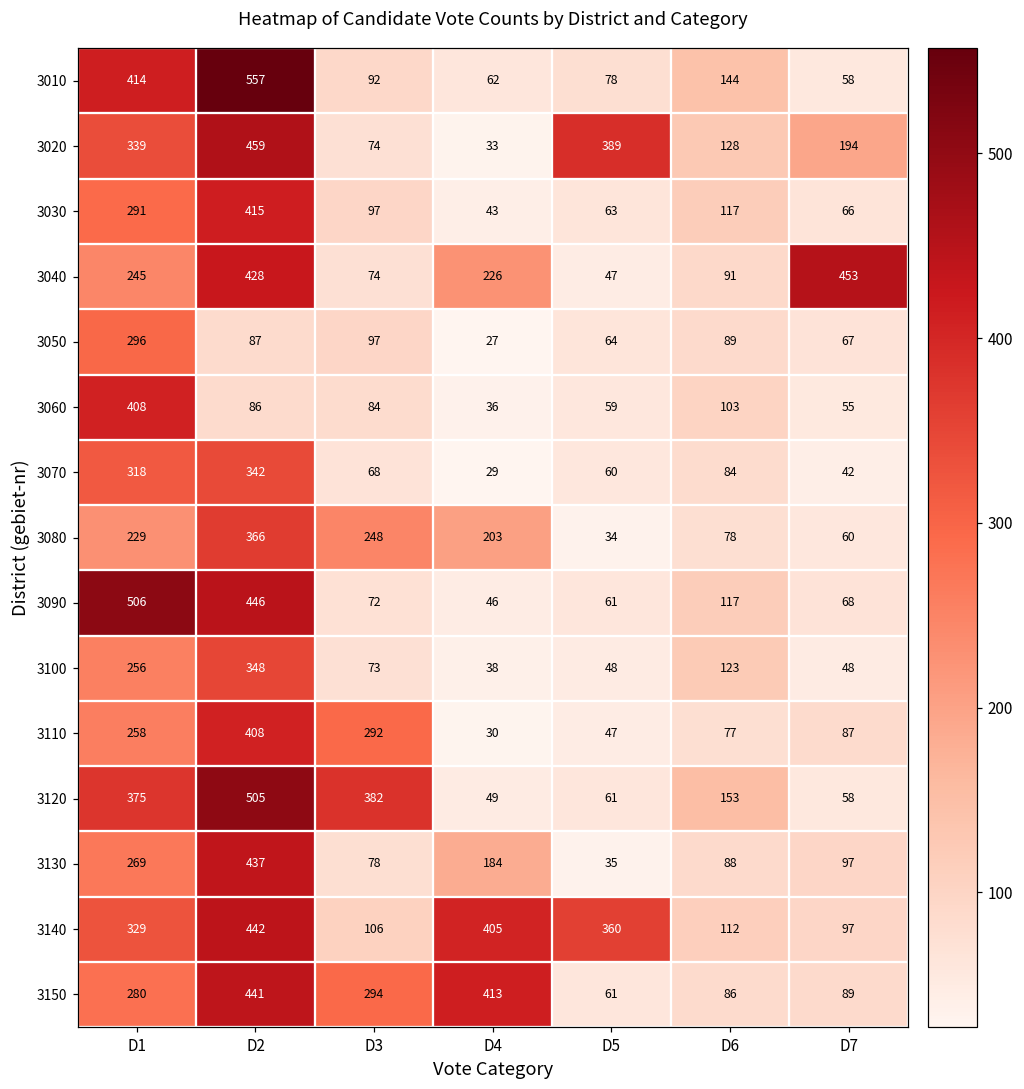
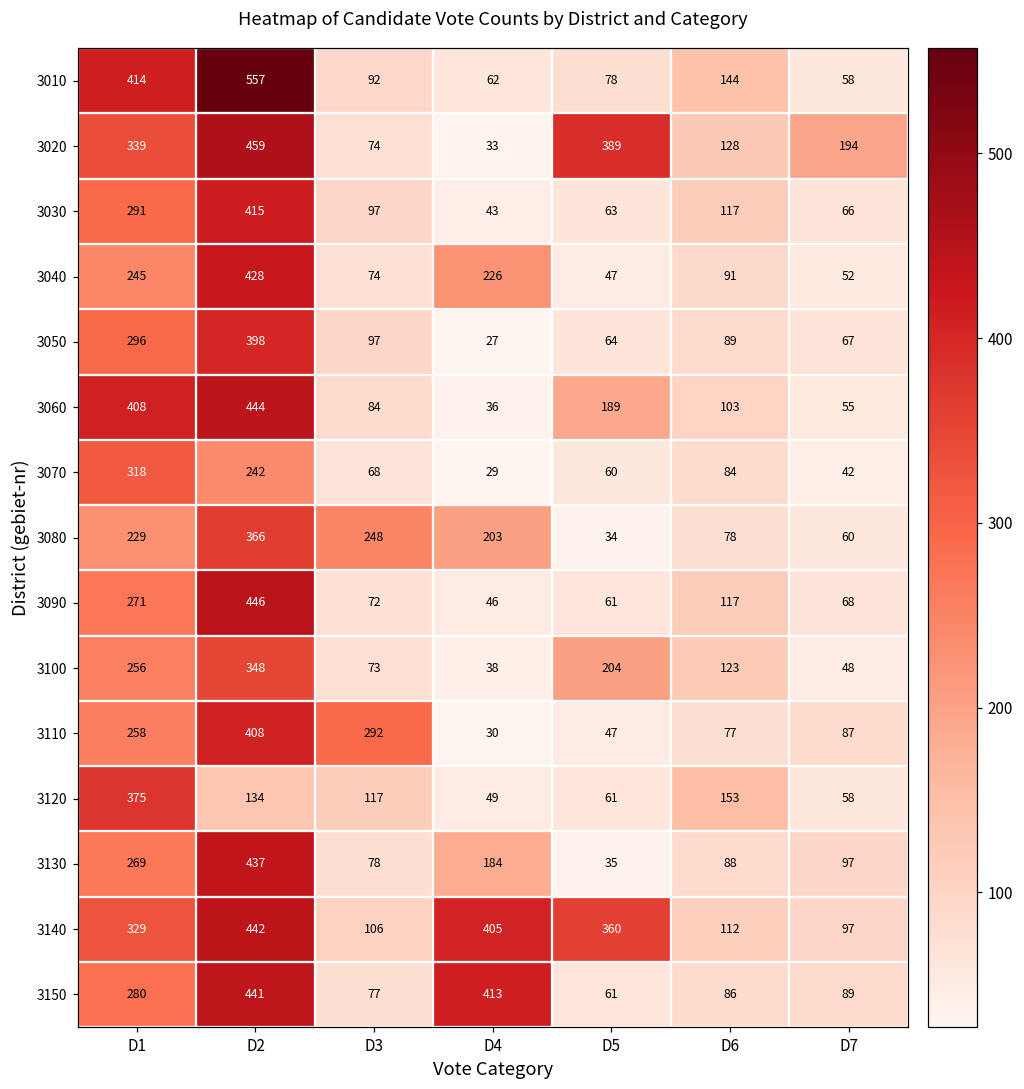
3040, D7: 453 -> 52
3050, D2: 87 -> 398
3060, D2: 86 -> 444
3060, D5: 59 -> 189
3070, D2: 342 -> 242
3090, D1: 506 -> 271
3100, D5: 48 -> 204
3120, D2: 505 -> 134
3120, D3: 382 -> 117
3150, D3: 294 -> 77
